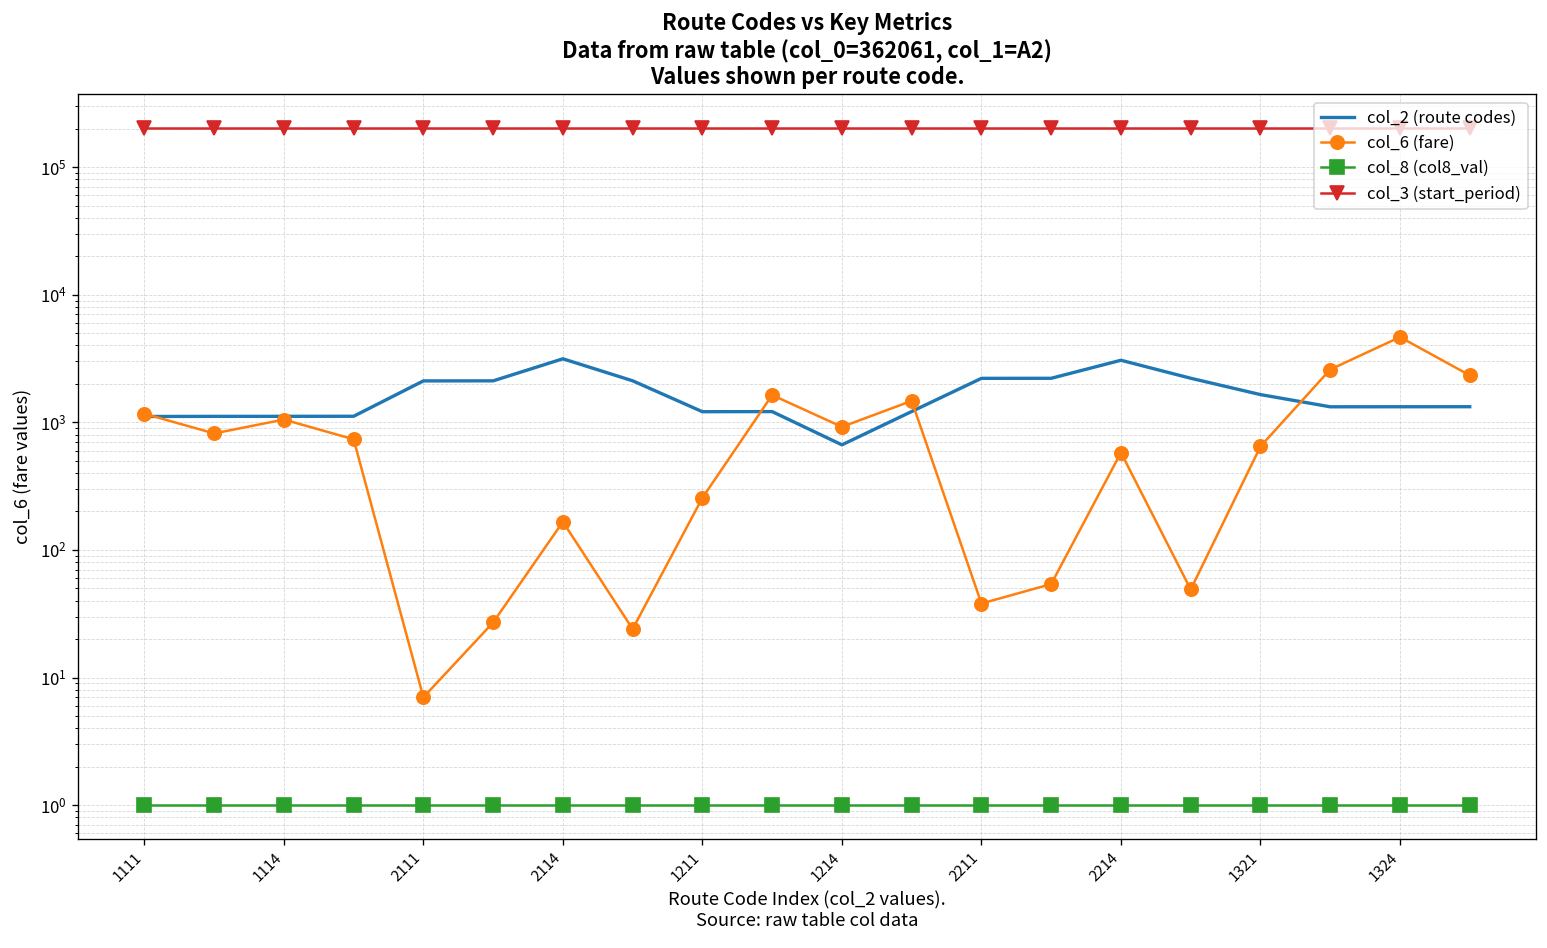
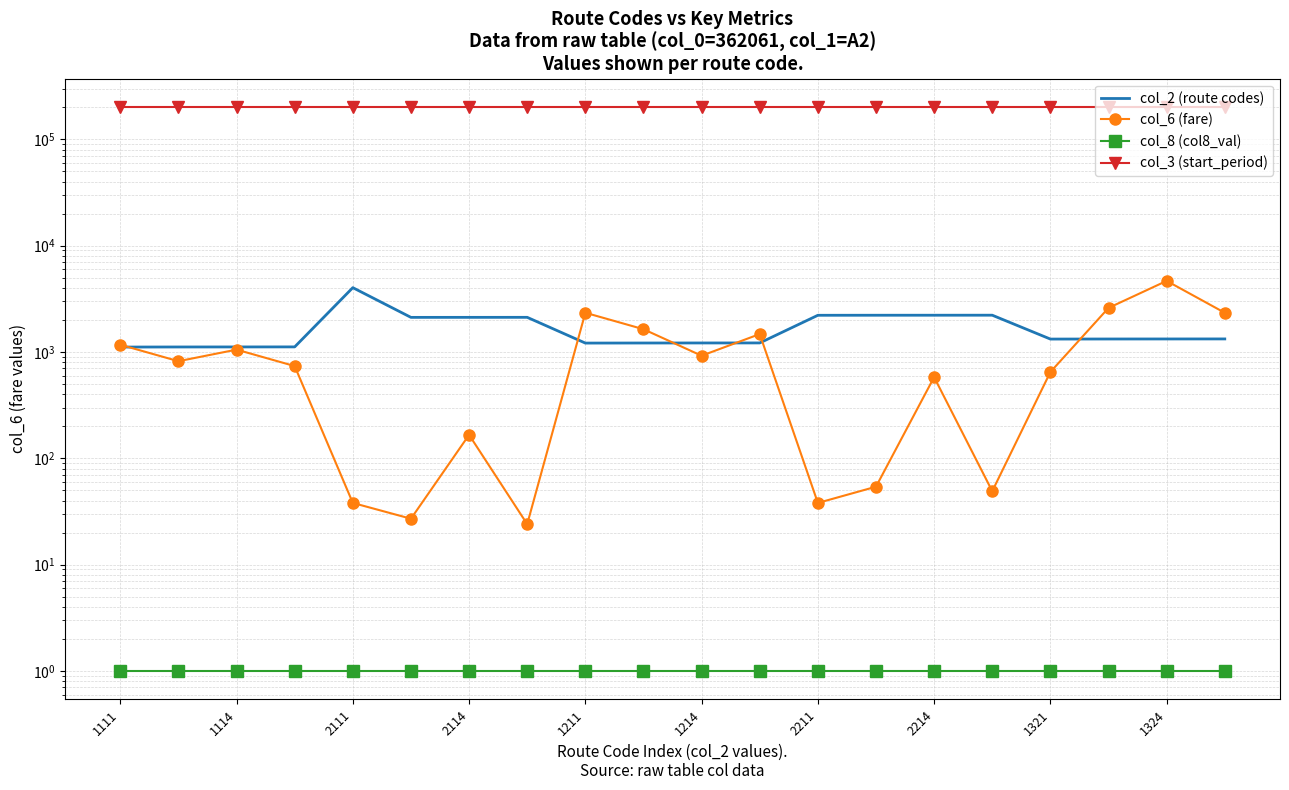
col_2 (route codes), 2111: 2100 -> 4000
col_6 (fare), 2111: 7 -> 38
col_2 (route codes), 2114: 3100 -> 2100
col_6 (fare), 1211: 260 -> 2300
col_2 (route codes), 1214: 700 -> 1200
col_2 (route codes), 2214: 3100 -> 2200
col_2 (route codes), 1321: 1600 -> 1300
